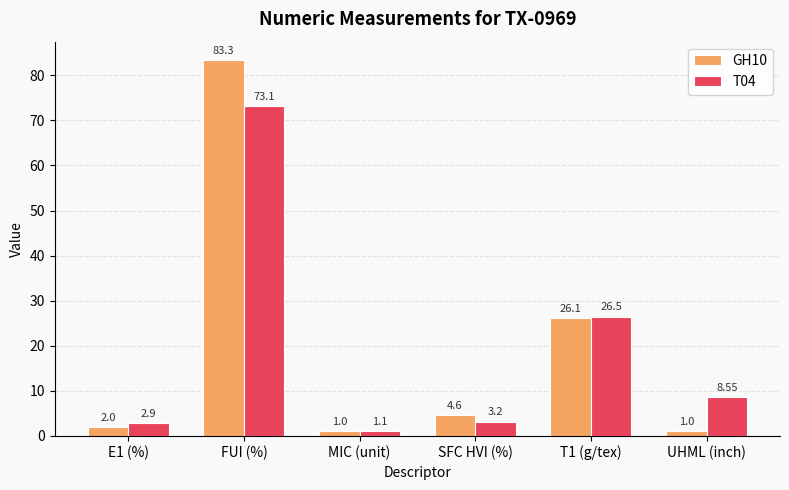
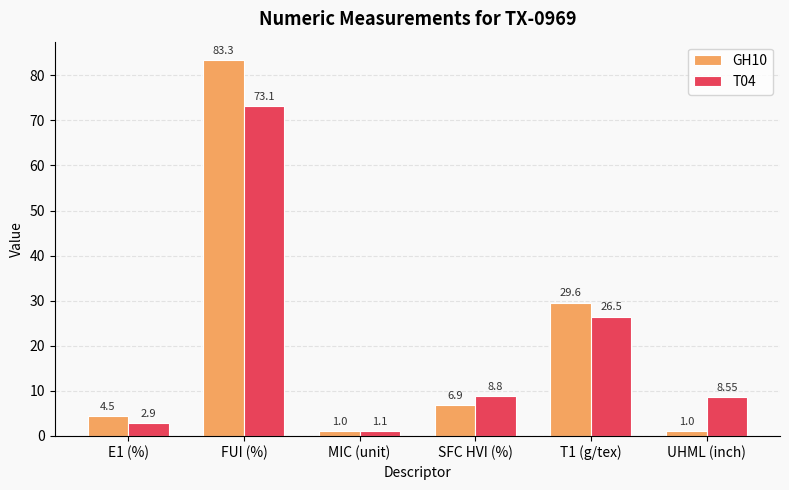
GH10, E1 (%): 2.0 -> 4.5
GH10, SFC HVI (%): 4.6 -> 6.9
T04, SFC HVI (%): 3.2 -> 8.8
GH10, T1 (g/tex): 26.1 -> 29.6
